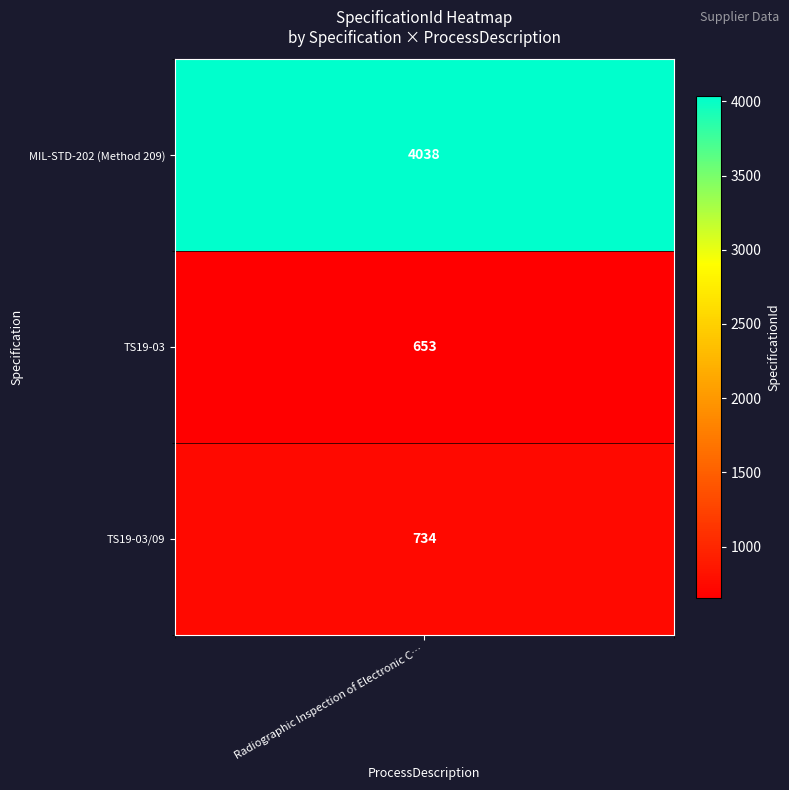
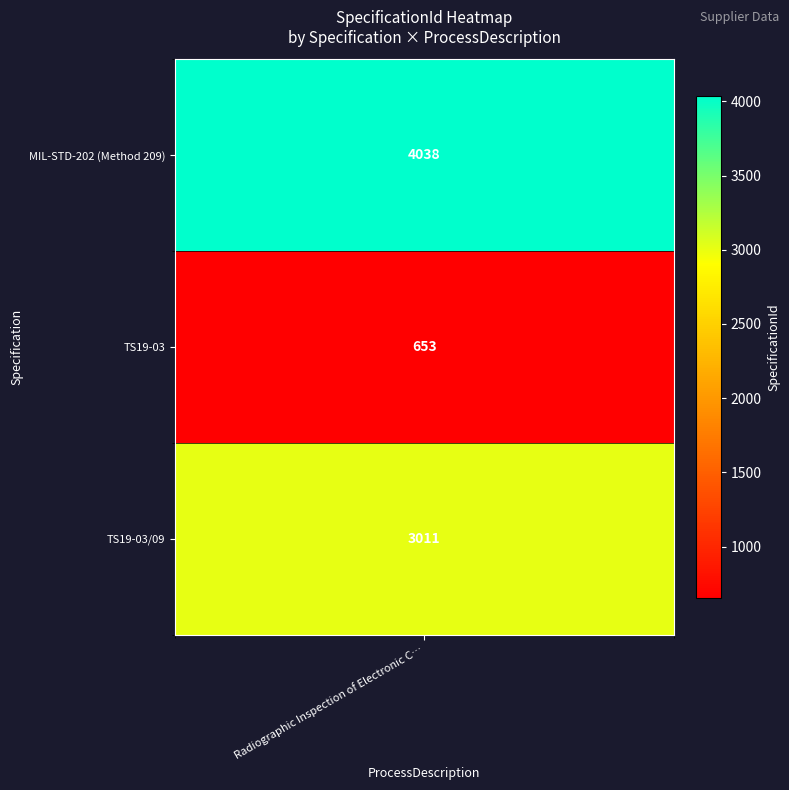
TS19-03/09, Radiographic Inspection of Electronic C…: 734 -> 3011
